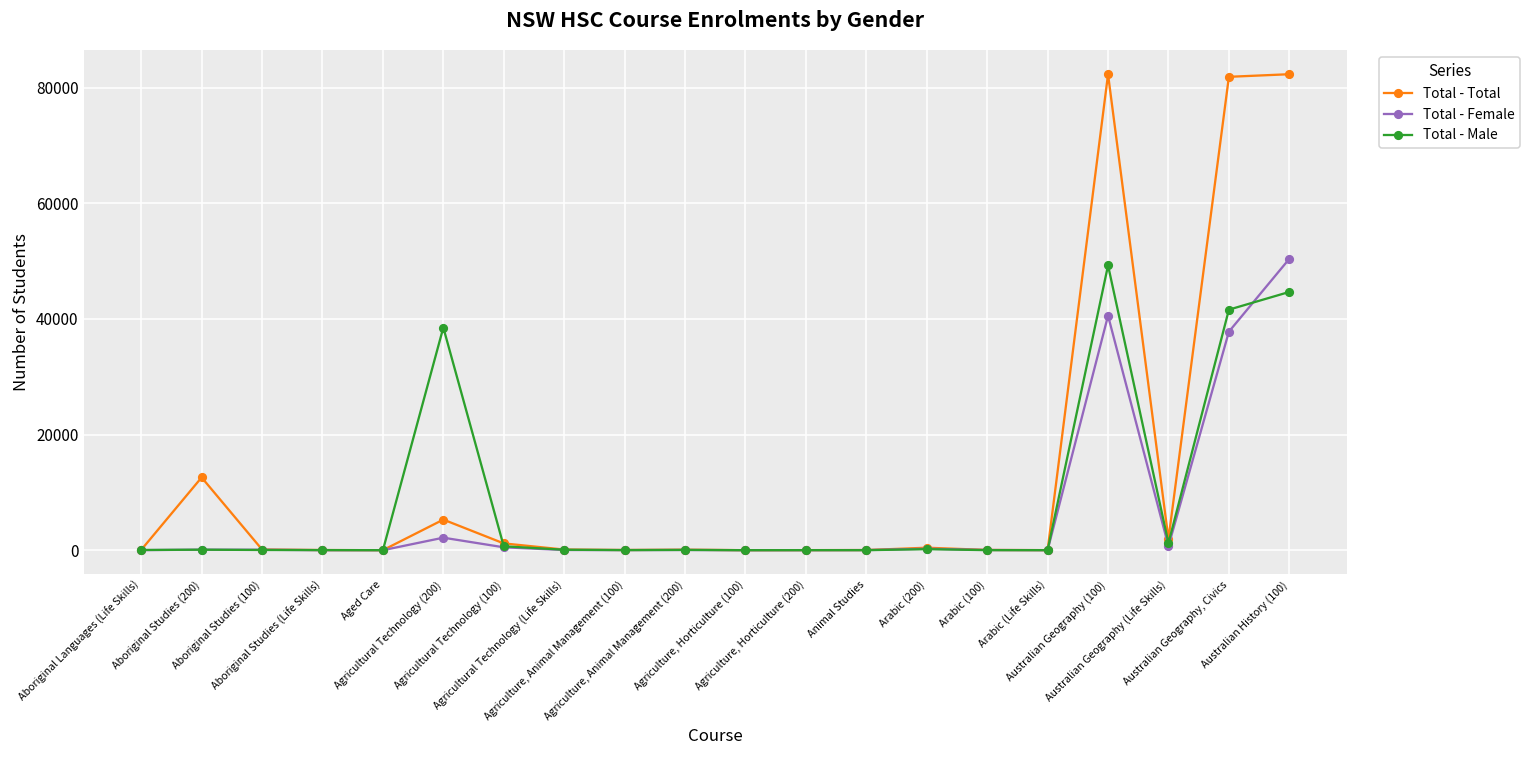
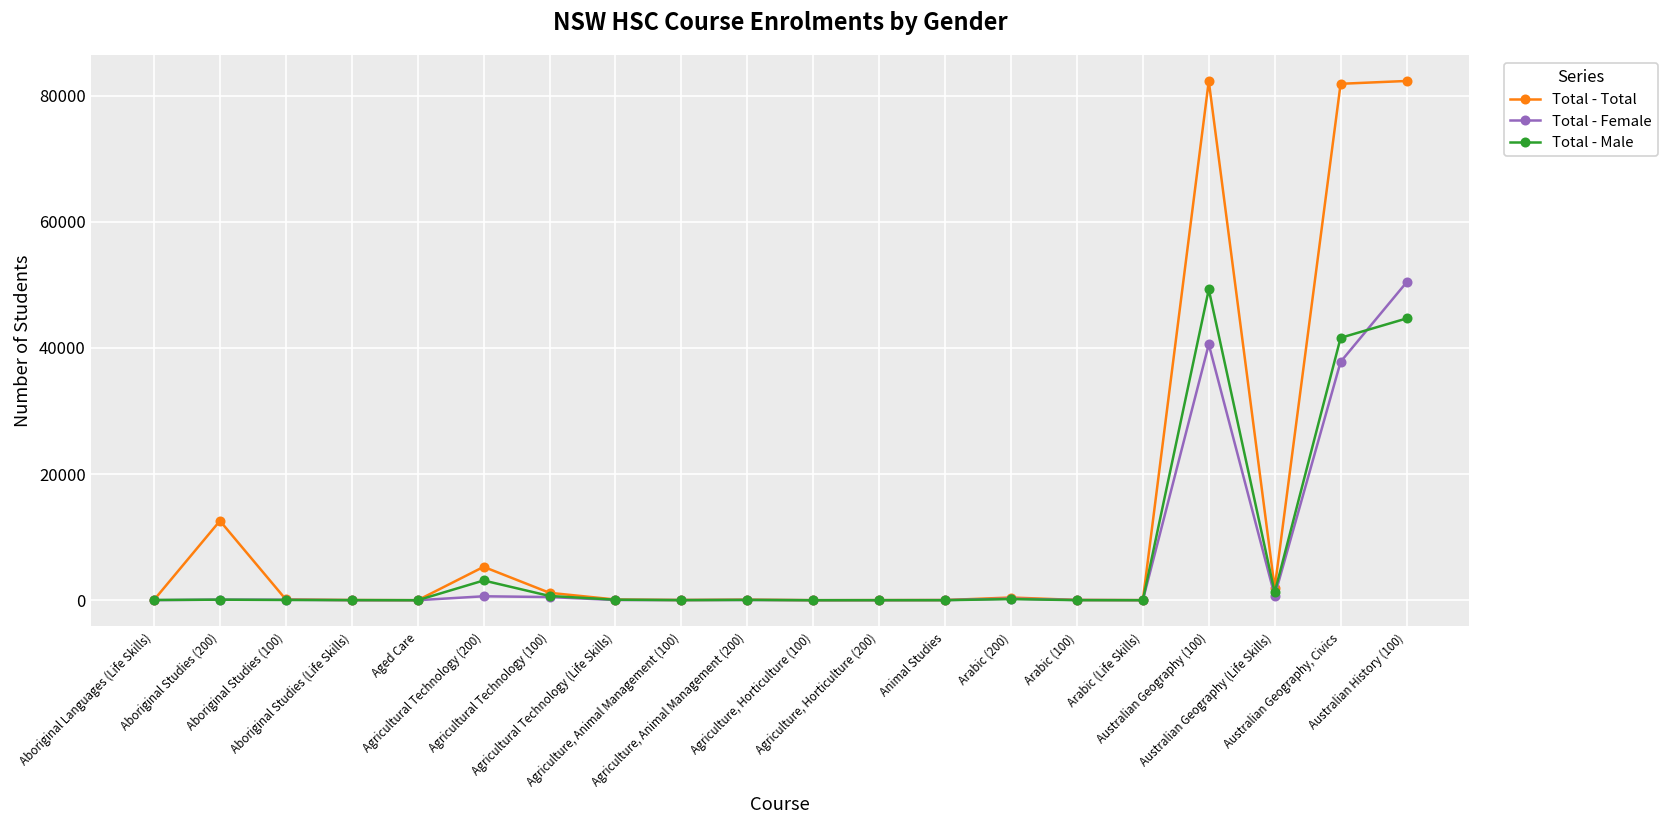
Total - Female, Agricultural Technology (200): 2000 -> 1000
Total - Male, Agricultural Technology (200): 39000 -> 3000
